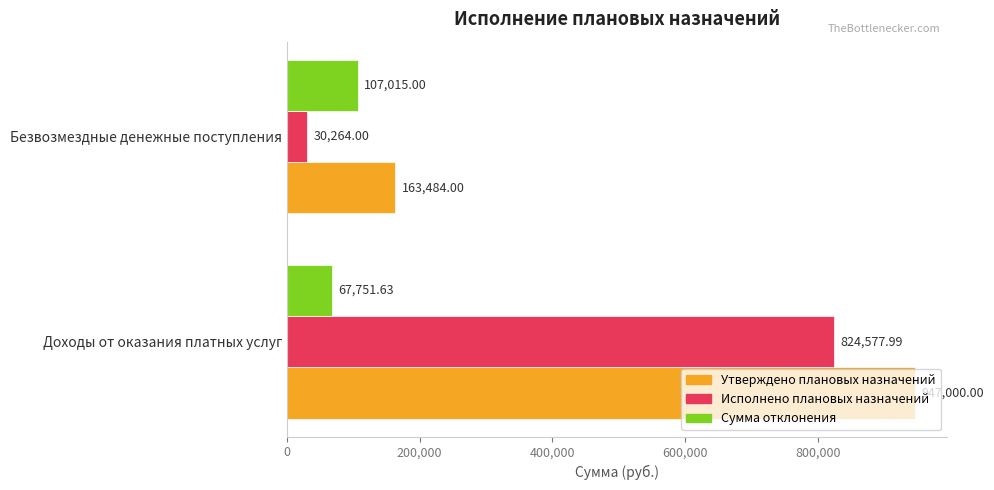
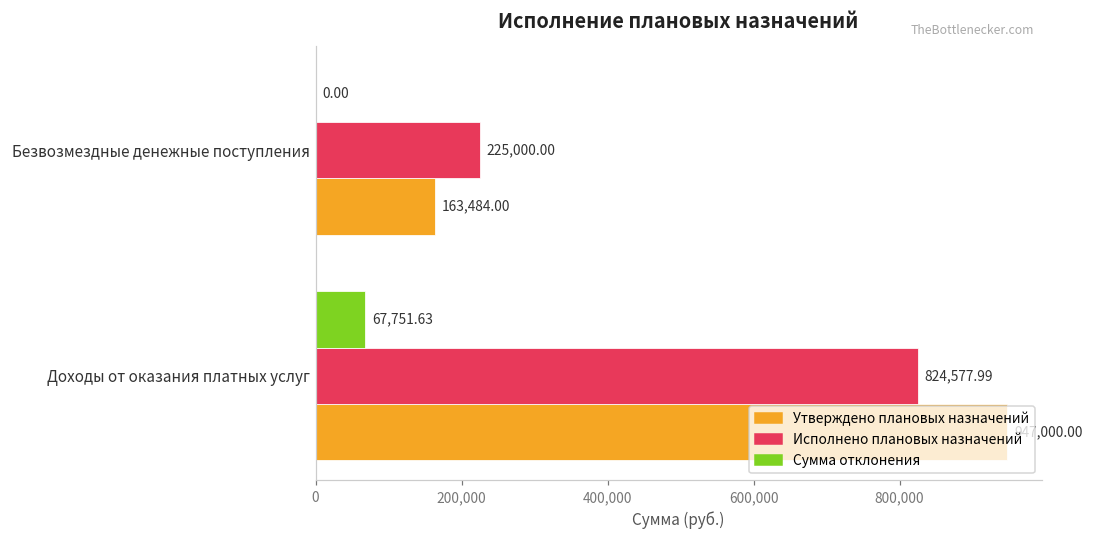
Сумма отклонения, Безвозмездные денежные поступления: 107,015.00 -> 0.00
Исполнено плановых назначений, Безвозмездные денежные поступления: 30,264.00 -> 225,000.00
